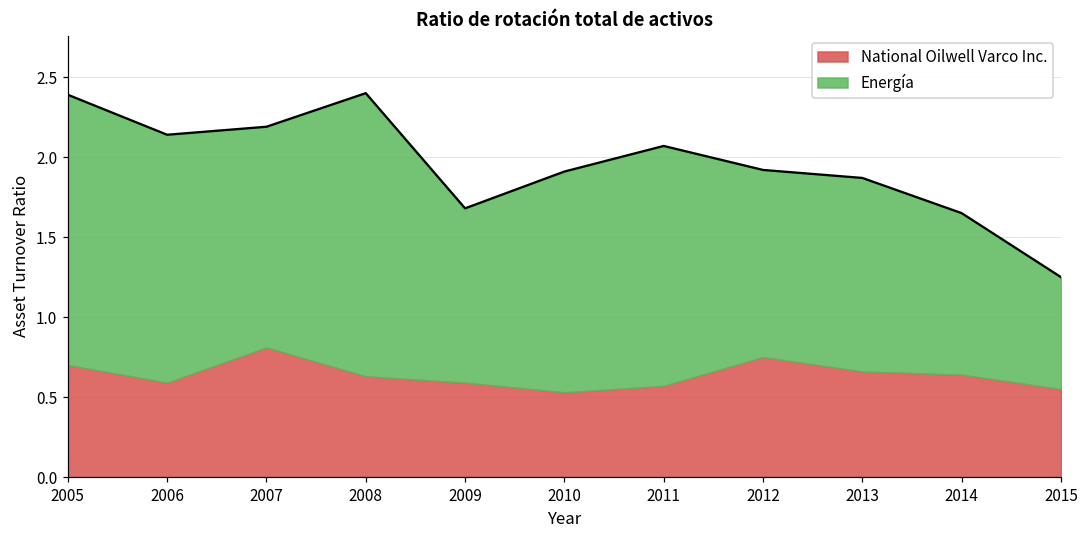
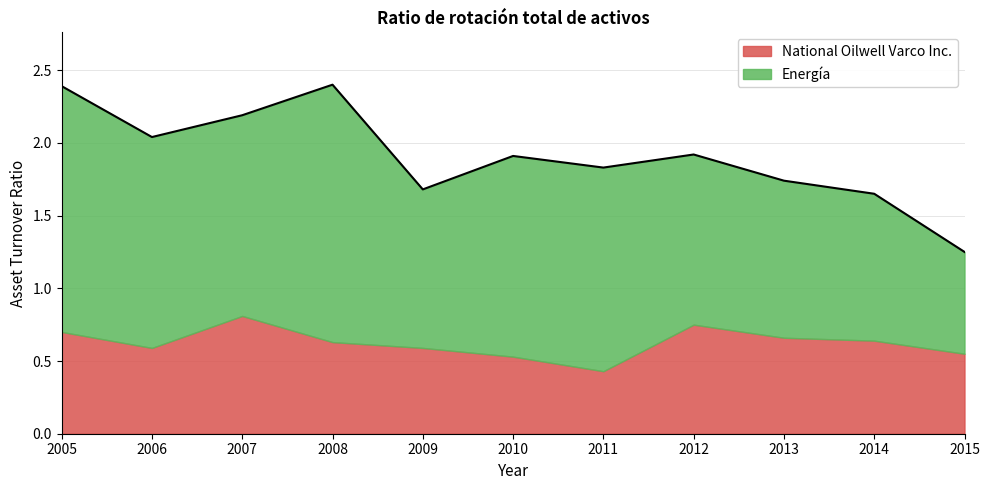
Energía, 2006: 1.55 -> 1.45
National Oilwell Varco Inc., 2011: 0.57 -> 0.43
Energía, 2011: 1.5 -> 1.4
Energía, 2013: 1.21 -> 1.08
